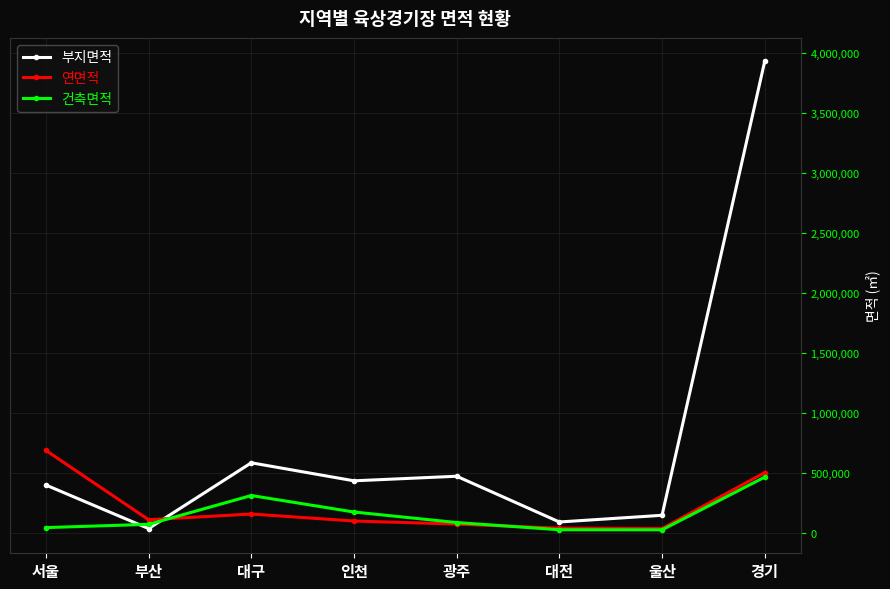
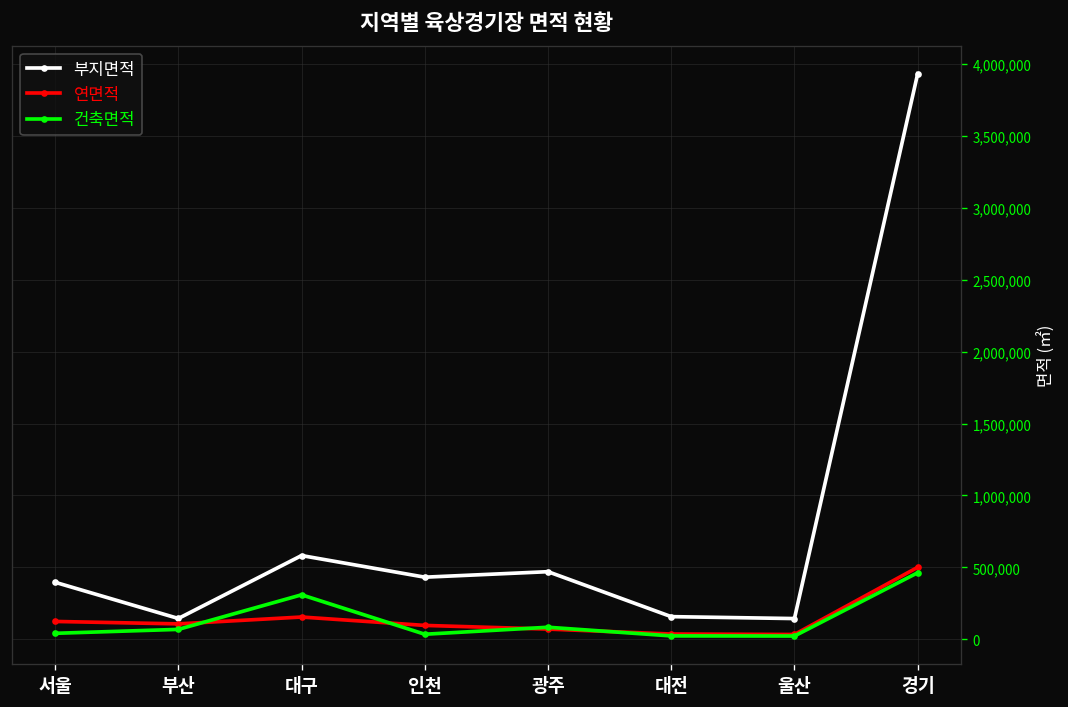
연면적, 서울: 690,000 -> 120,000
부지면적, 부산: 30,000 -> 140,000
건축면적, 인천: 170,000 -> 40,000
부지면적, 대전: 90,000 -> 160,000
